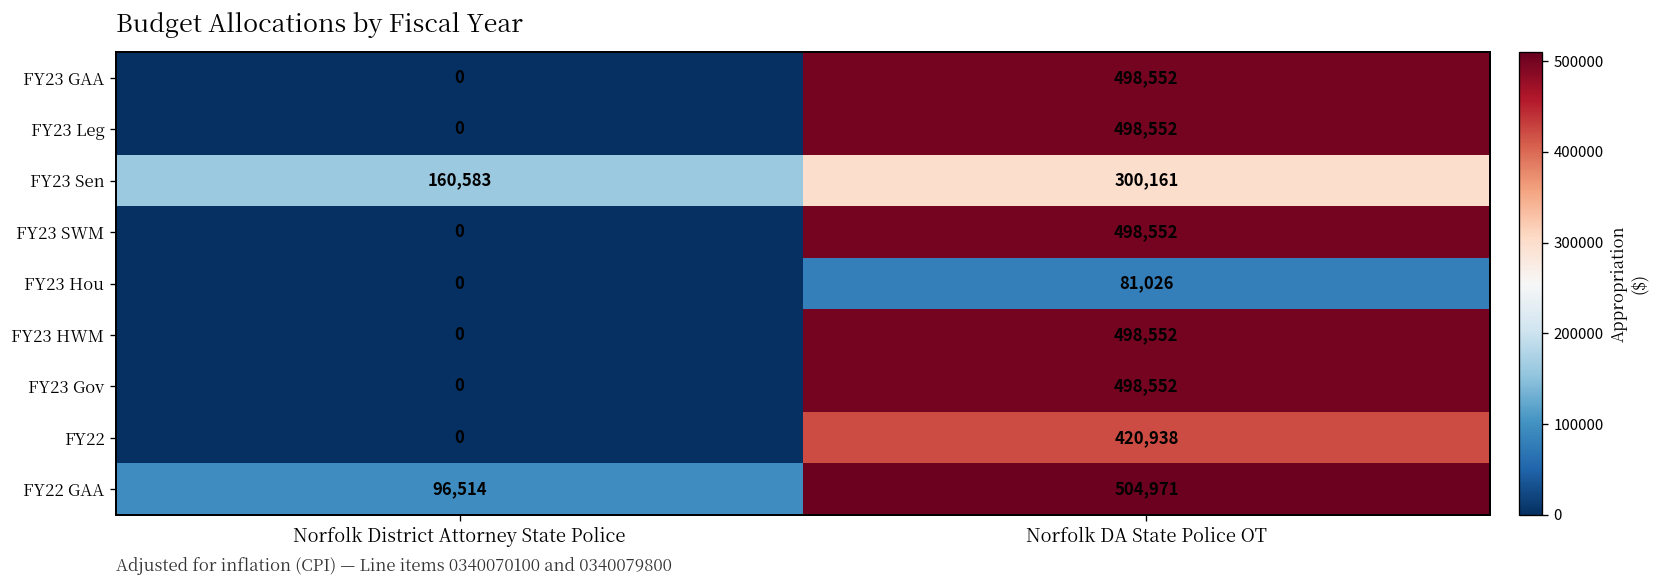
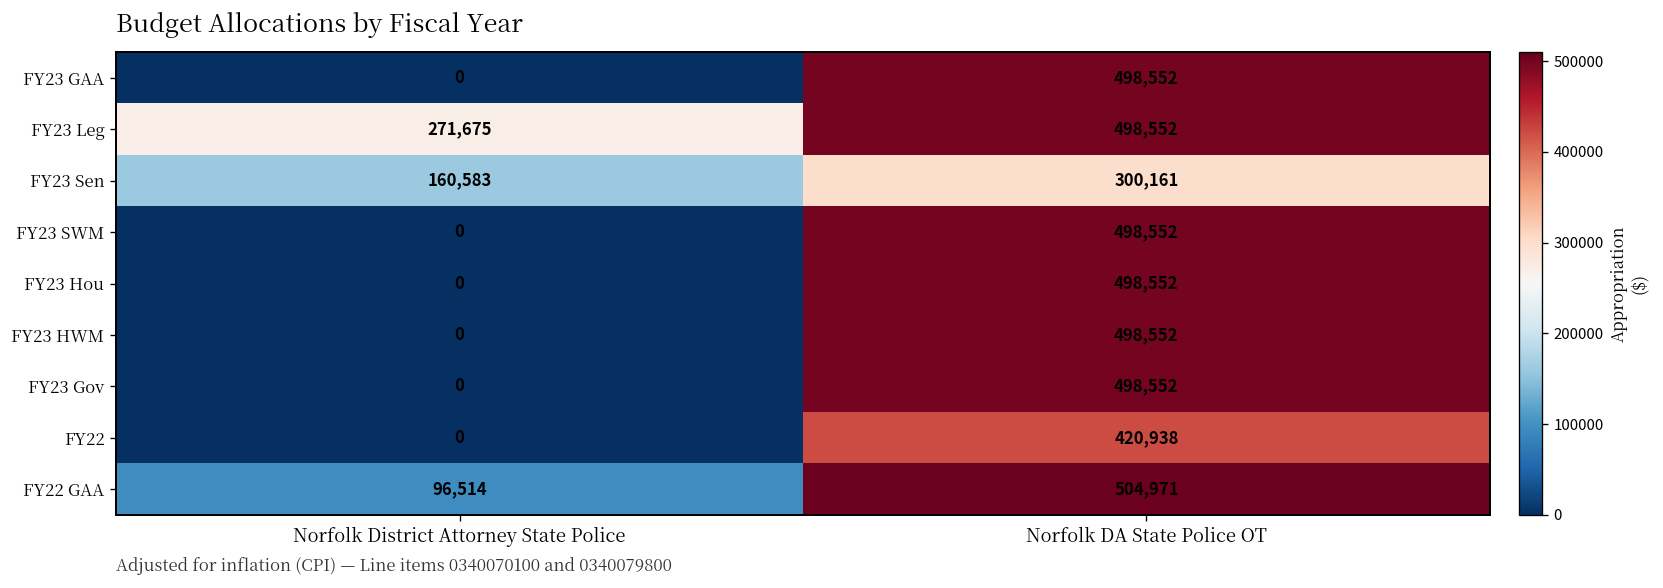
FY23 Leg, Norfolk District Attorney State Police: 0 -> 271,675
FY23 Hou, Norfolk DA State Police OT: 81,026 -> 498,552
